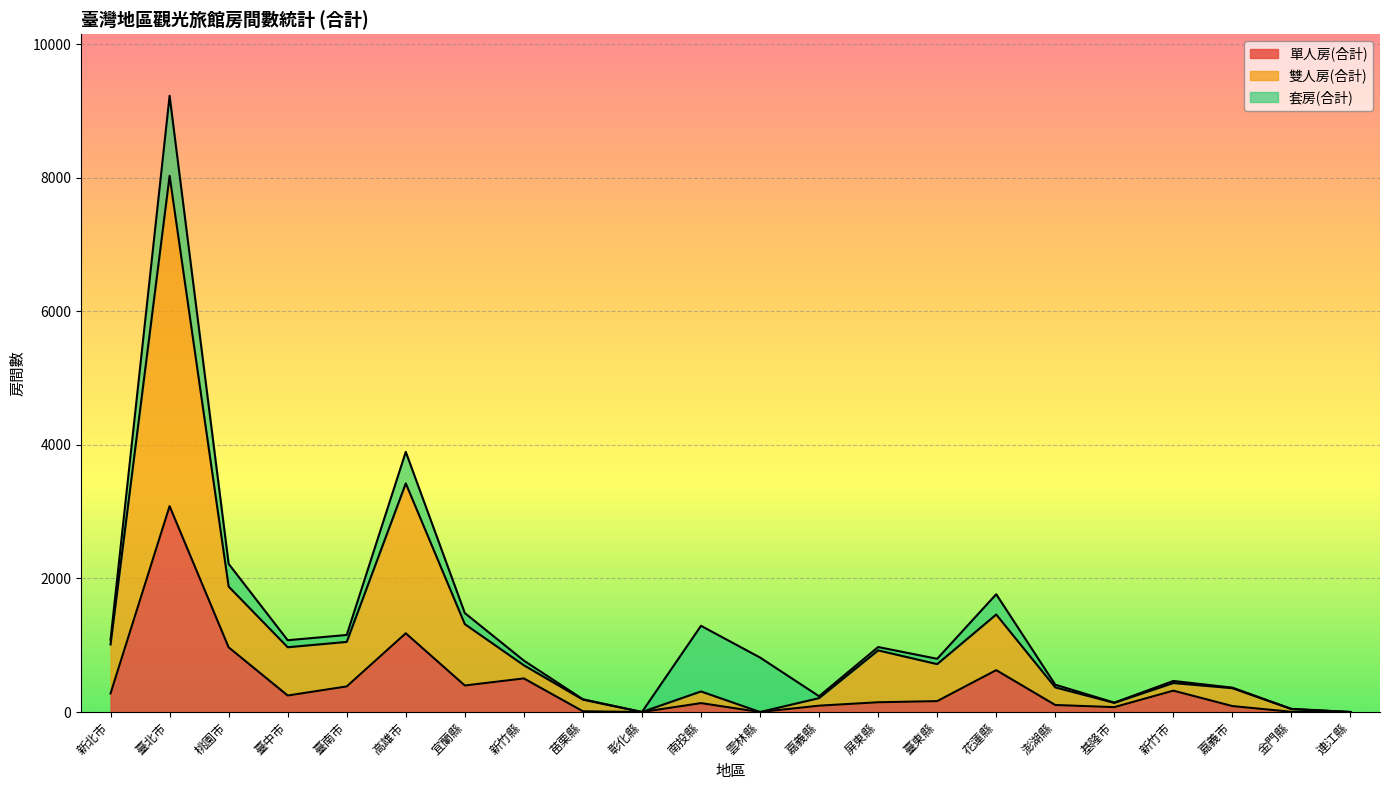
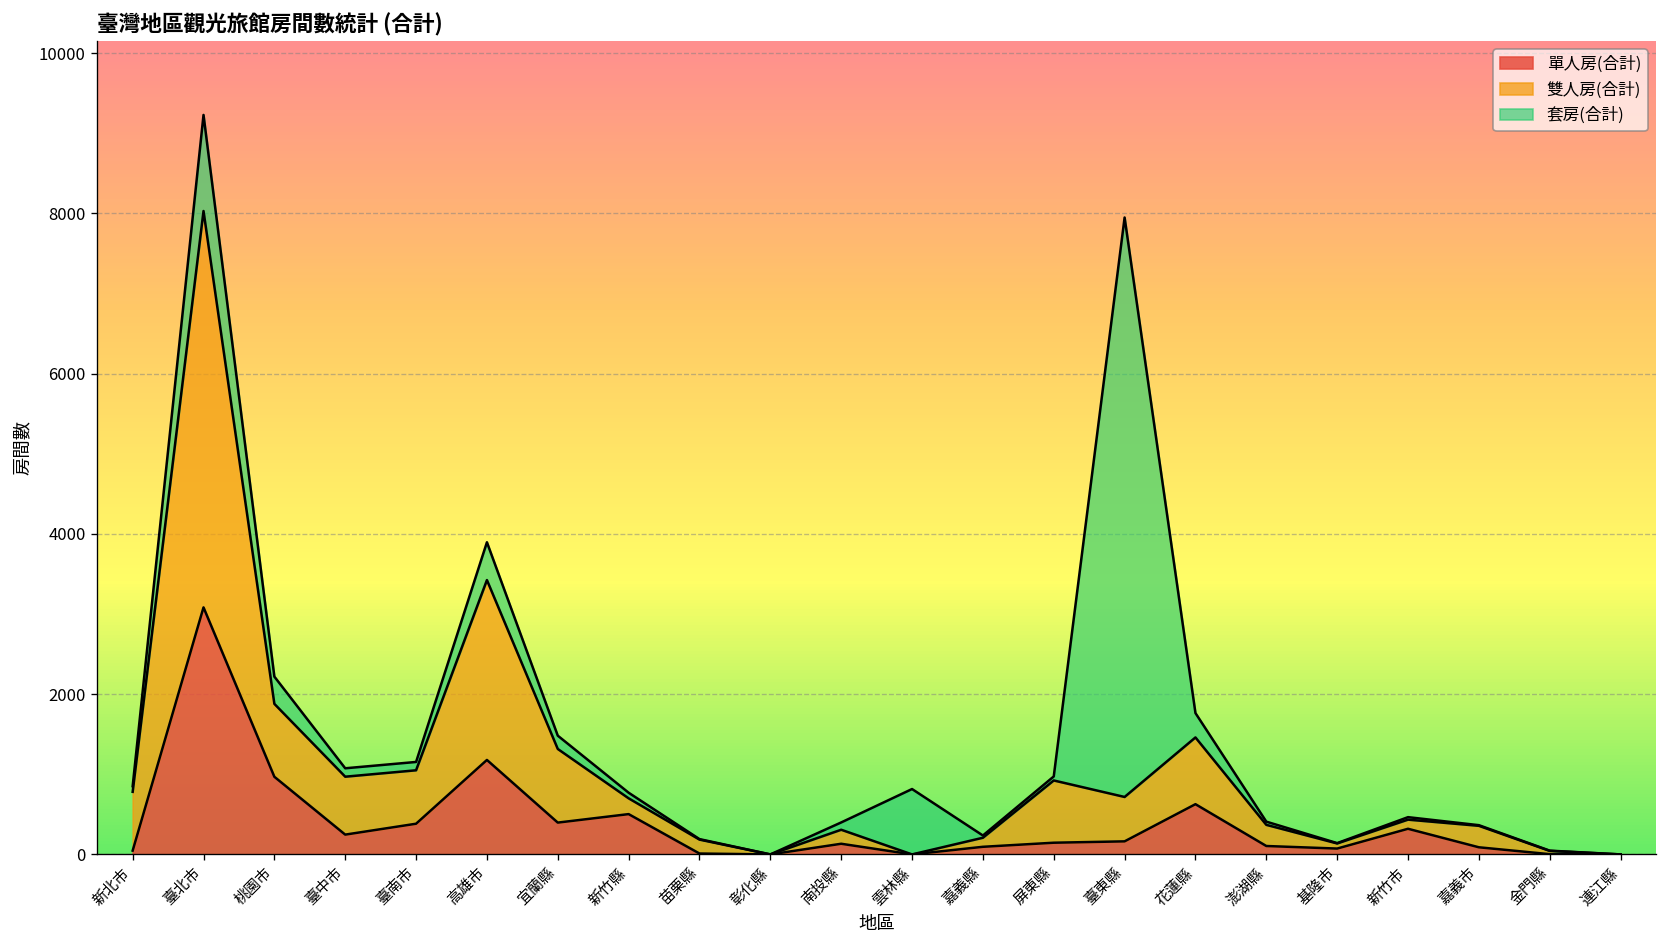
單人房(合計), 新北市: 300 -> 0
套房(合計), 南投縣: 1000 -> 100
套房(合計), 臺東縣: 100 -> 7200
